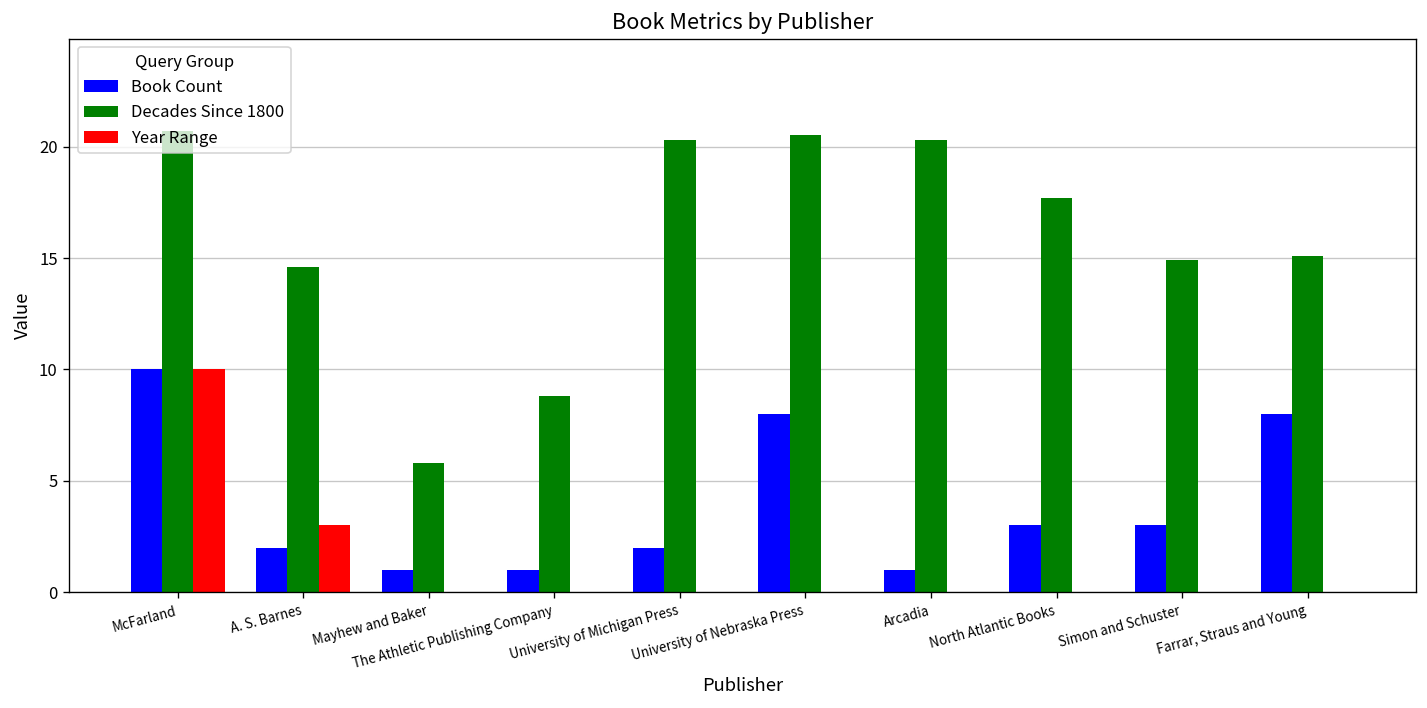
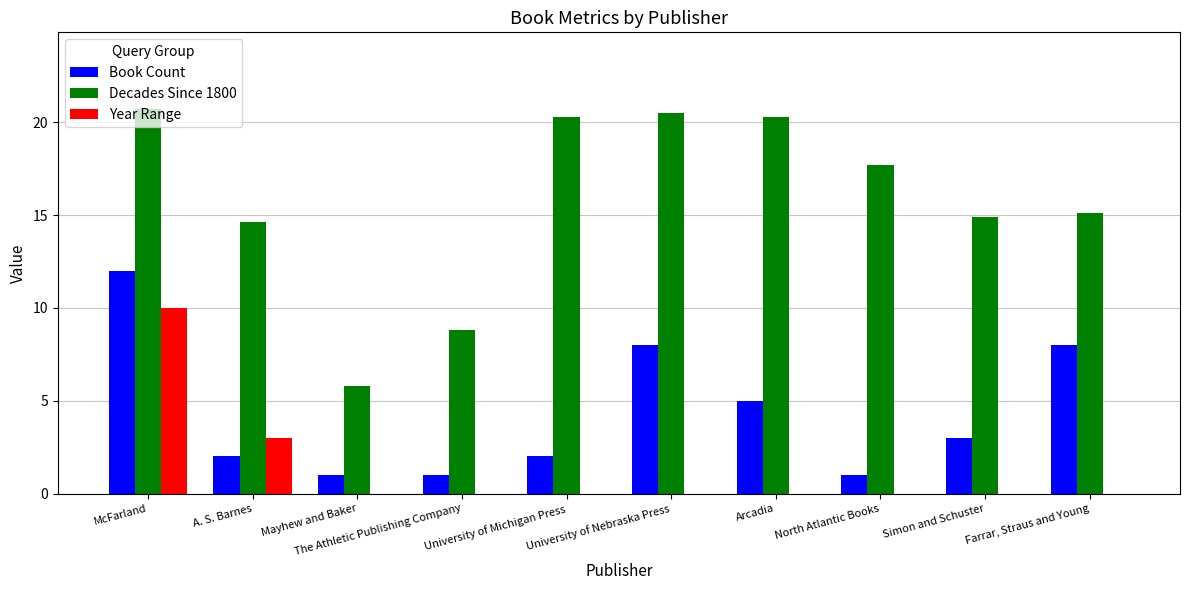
Book Count, McFarland: 10 -> 12
Book Count, Arcadia: 1 -> 5
Book Count, North Atlantic Books: 3 -> 1
